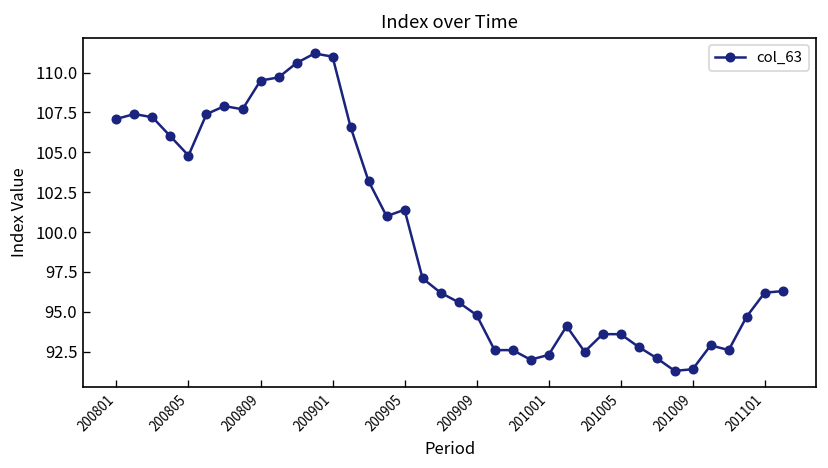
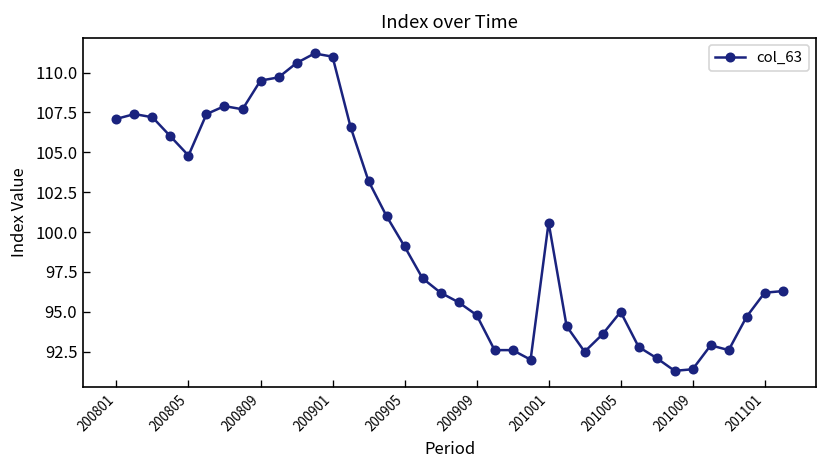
200905: 101.4 -> 99.1
201001: 92.3 -> 100.6
201005: 93.6 -> 95.0
